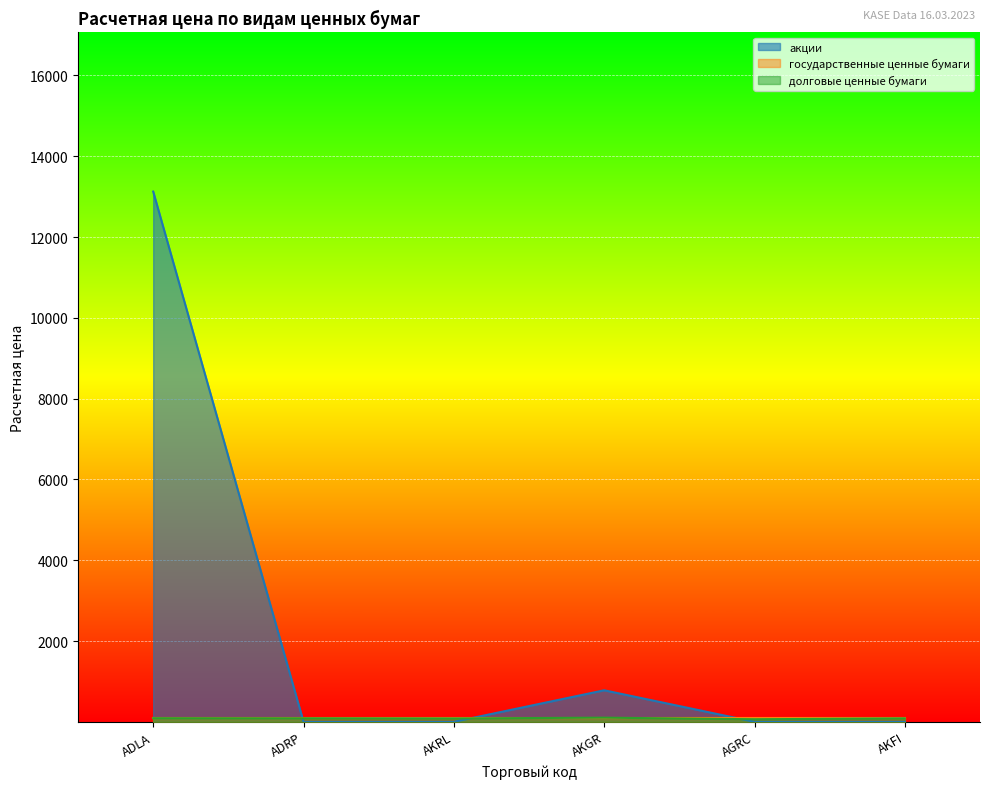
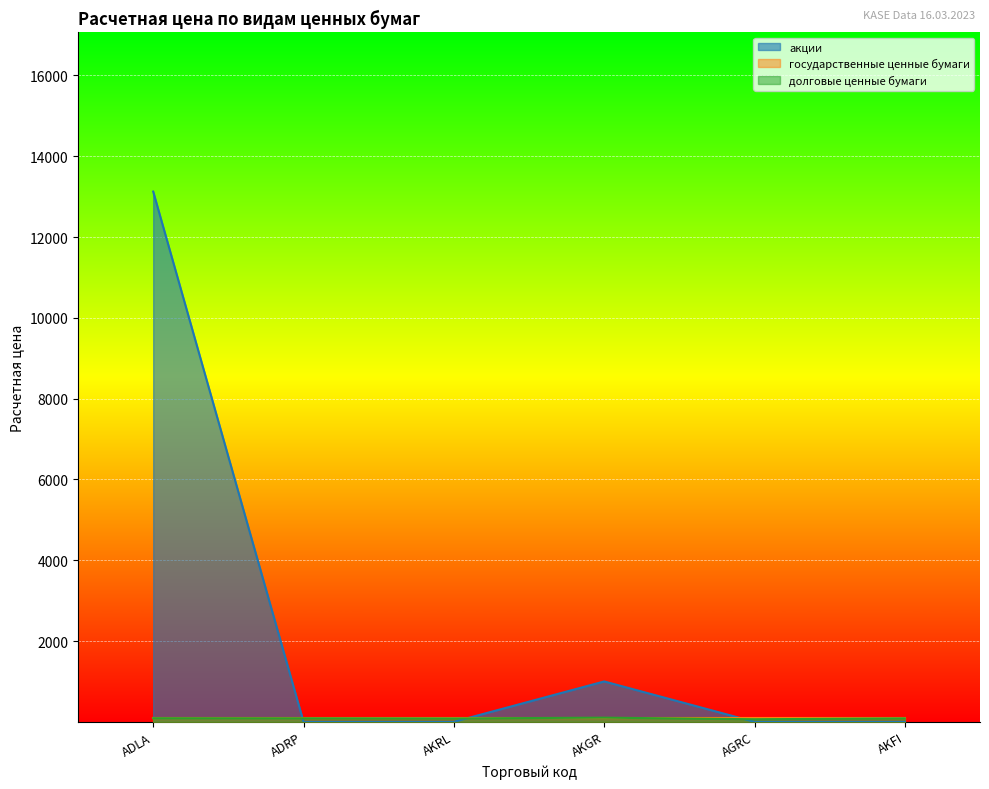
акции, AKGR: 800 -> 1000
